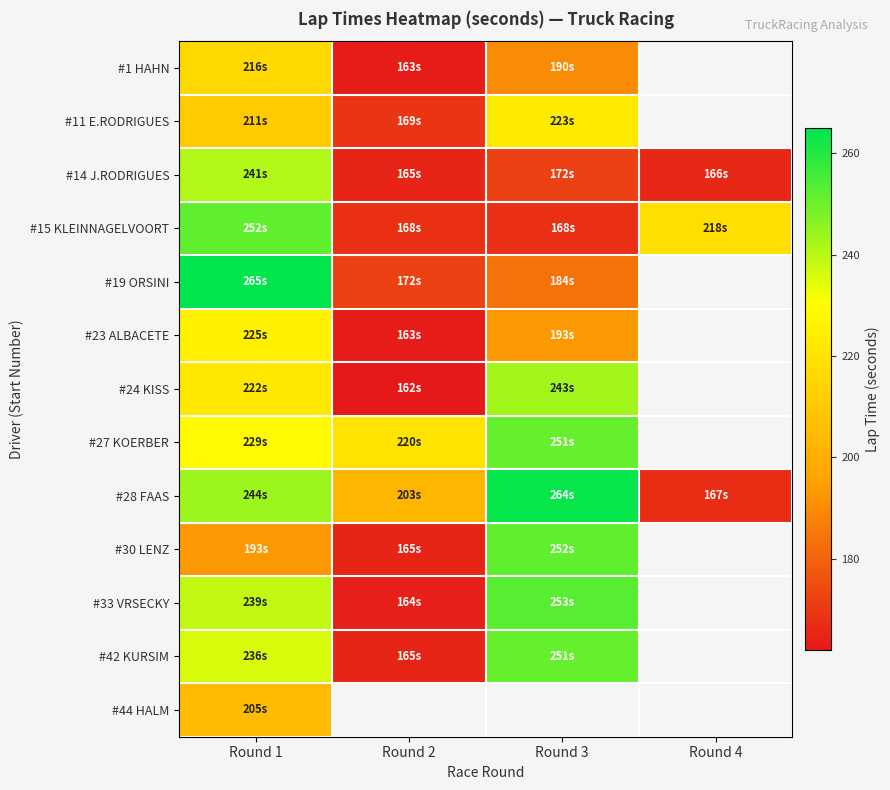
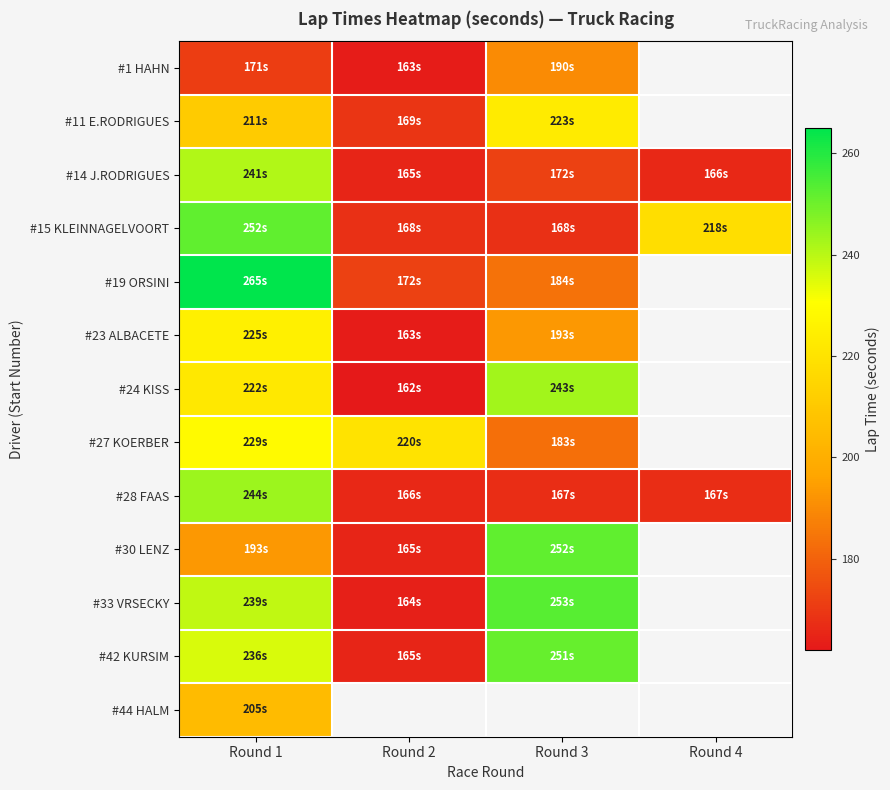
#1 HAHN, Round 1: 216s -> 171s
#27 KOERBER, Round 3: 251s -> 183s
#28 FAAS, Round 2: 203s -> 166s
#28 FAAS, Round 3: 264s -> 167s
